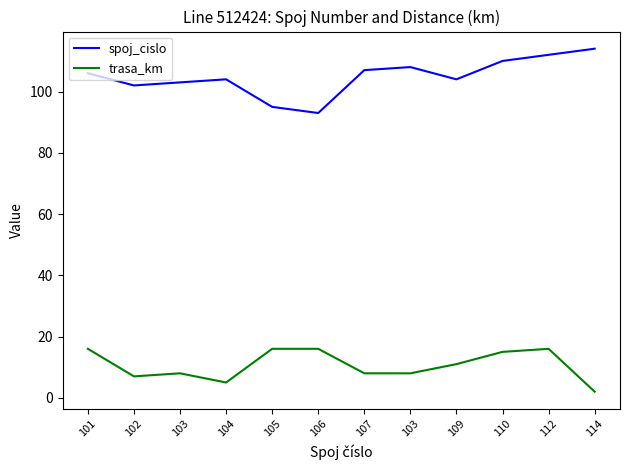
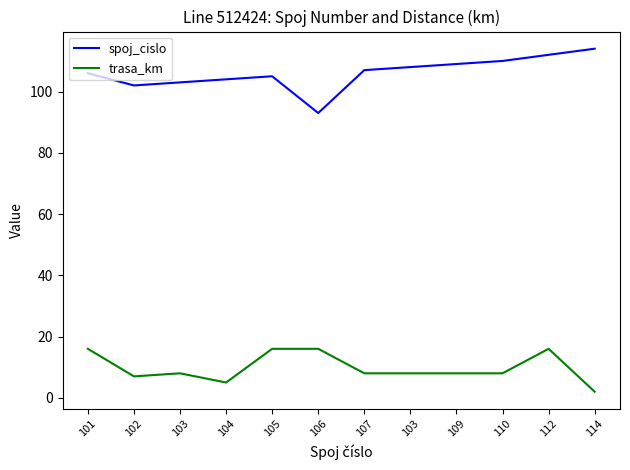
spoj_cislo, 105: 95 -> 105
spoj_cislo, 109: 104 -> 109
trasa_km, 109: 11 -> 8
trasa_km, 110: 15 -> 8
